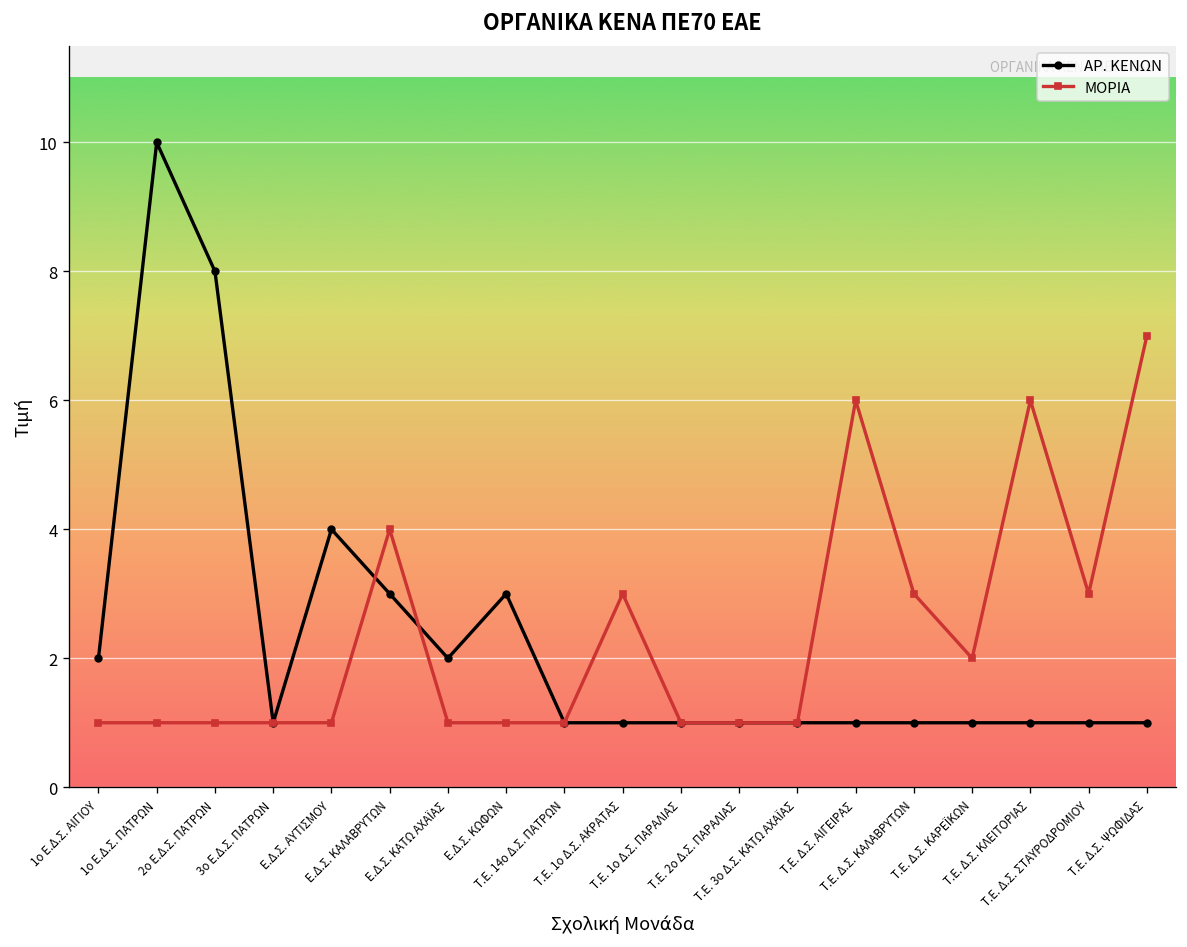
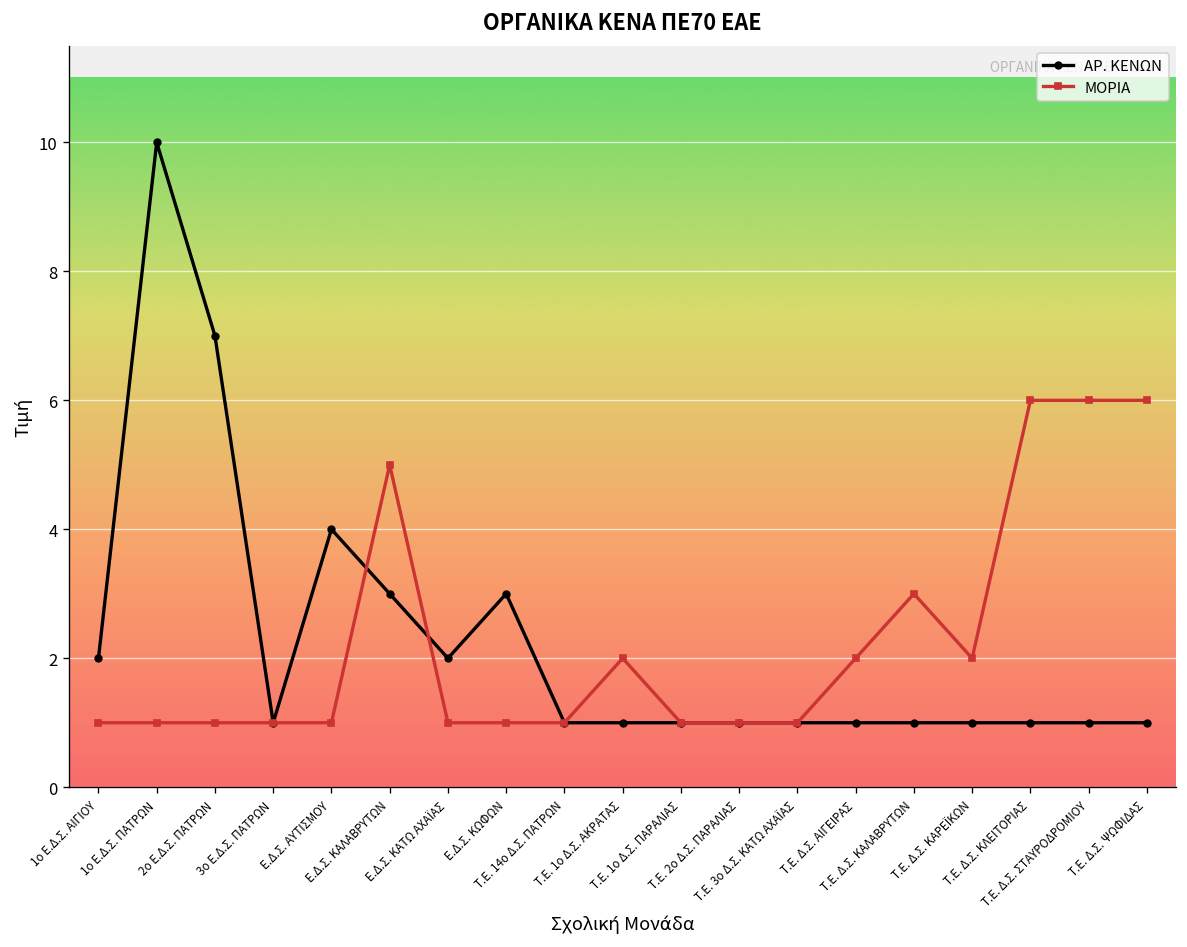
ΑΡ. ΚΕΝΩΝ, 2ο Ε.Δ.Σ. ΠΑΤΡΩΝ: 8 -> 7
ΜΟΡΙΑ, Ε.Δ.Σ. ΚΑΛΑΒΡΥΤΩΝ: 4 -> 5
ΜΟΡΙΑ, Τ.Ε. 1ο Δ.Σ. ΑΚΡΑΤΑΣ: 3 -> 2
ΜΟΡΙΑ, Τ.Ε. Δ.Σ. ΑΙΓΕΙΡΑΣ: 6 -> 2
ΜΟΡΙΑ, Τ.Ε. Δ.Σ. ΣΤΑΥΡΟΔΡΟΜΙΟΥ: 3 -> 6
ΜΟΡΙΑ, Τ.Ε. Δ.Σ. ΨΩΦΙΔΑΣ: 7 -> 6
